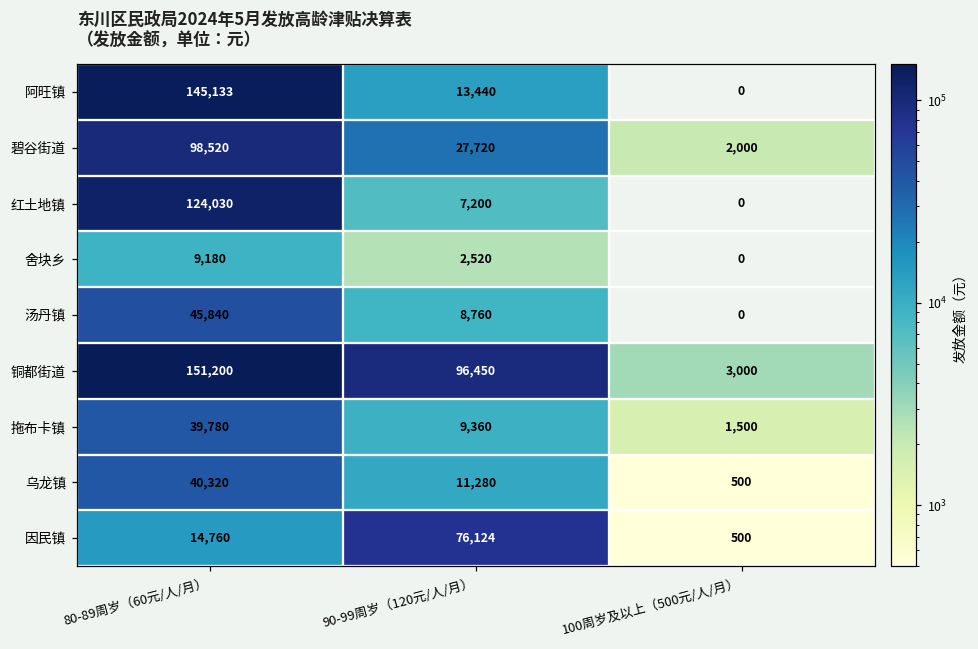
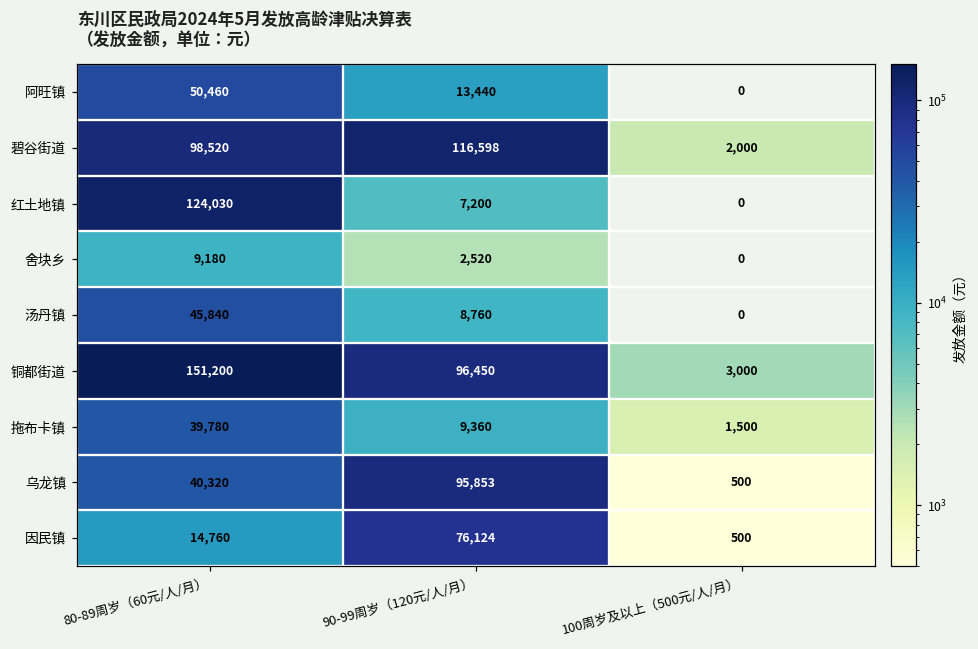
阿旺镇, 80-89周岁（60元/人/月）: 145,133 -> 50,460
碧谷街道, 90-99周岁（120元/人/月）: 27,720 -> 116,598
乌龙镇, 90-99周岁（120元/人/月）: 11,280 -> 95,853
